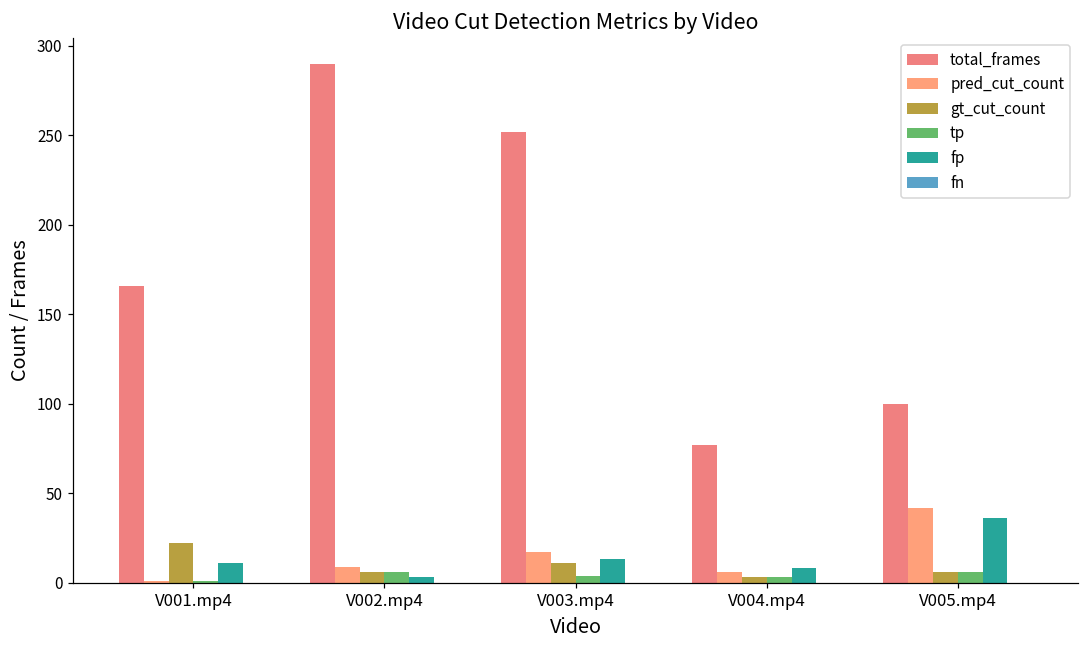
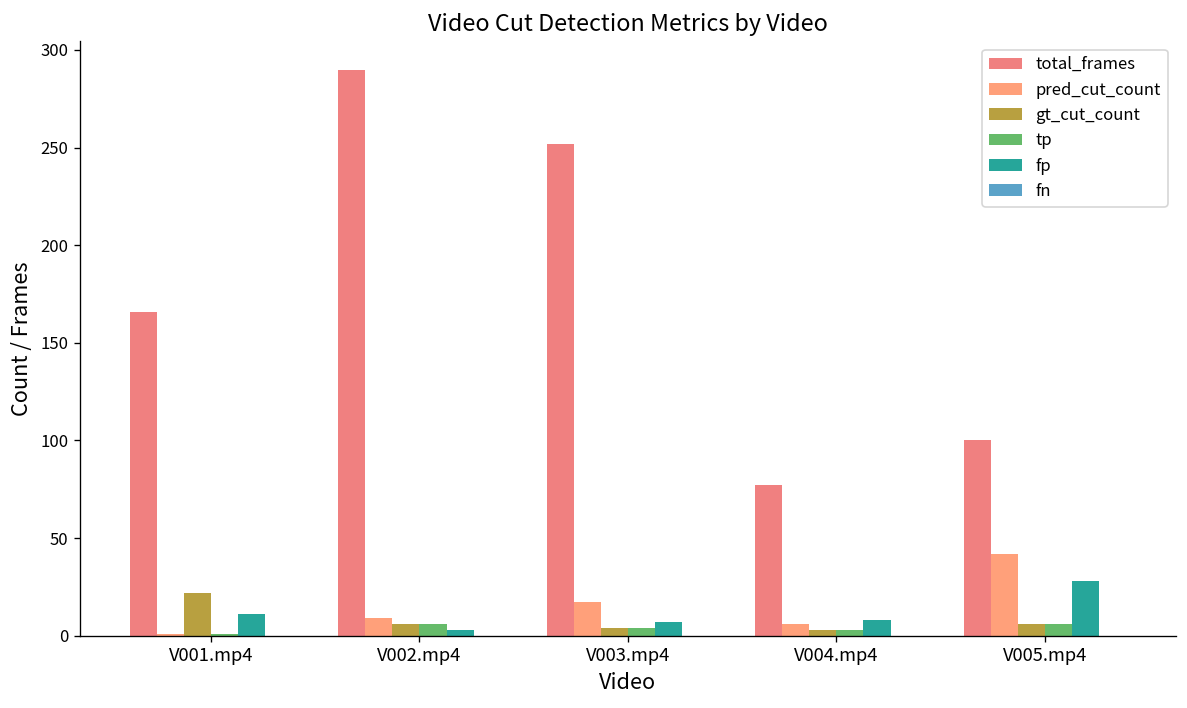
gt_cut_count, V003.mp4: 11 -> 4
fp, V003.mp4: 13 -> 7
fp, V005.mp4: 36 -> 28
